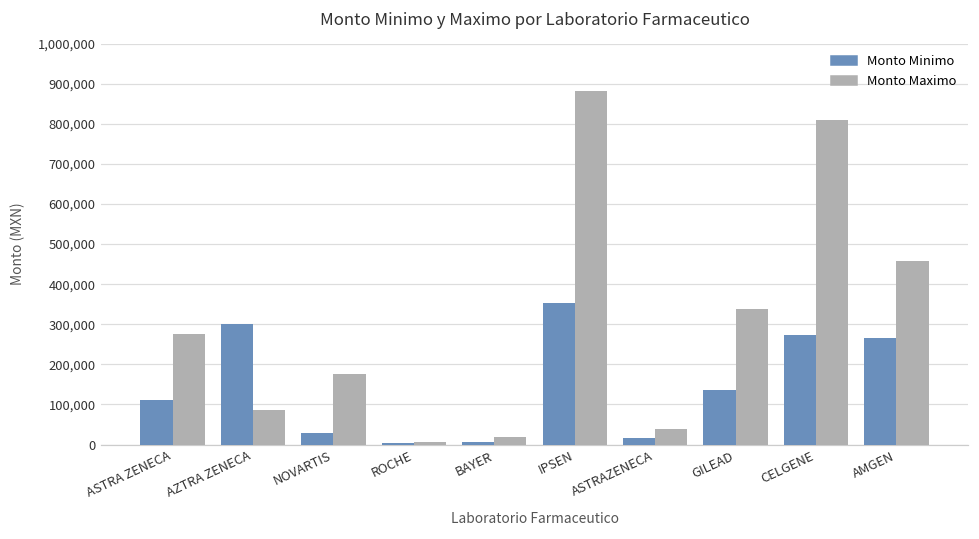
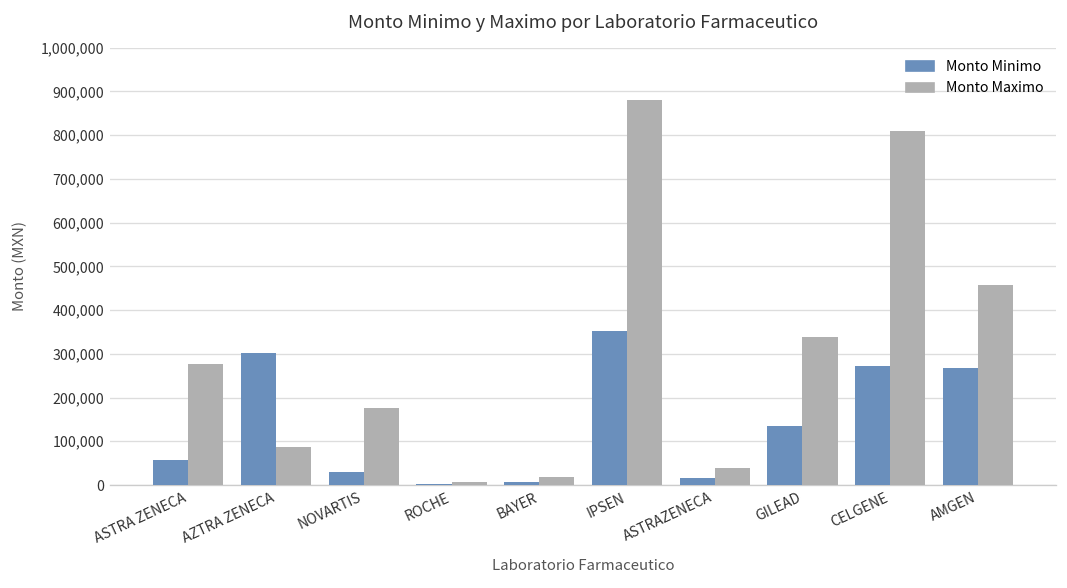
Monto Minimo, ASTRA ZENECA: 110,000 -> 60,000
